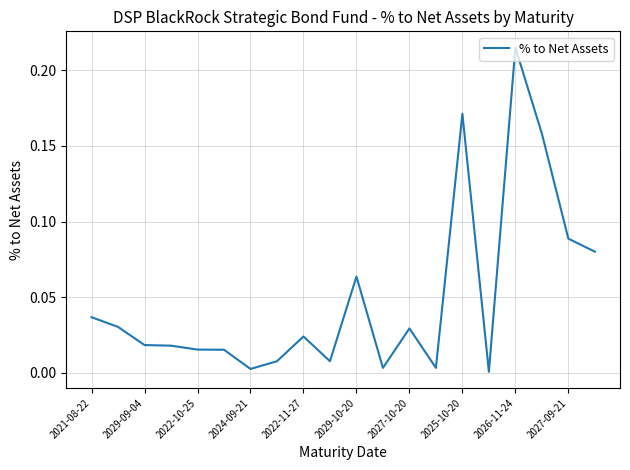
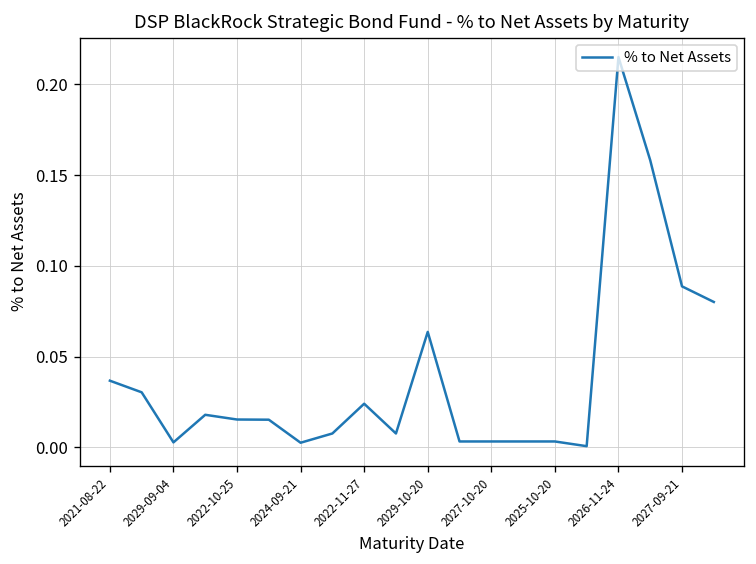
2029-09-04: 0.018 -> 0.003
2027-10-20: 0.029 -> 0.003
2025-10-20: 0.171 -> 0.003
